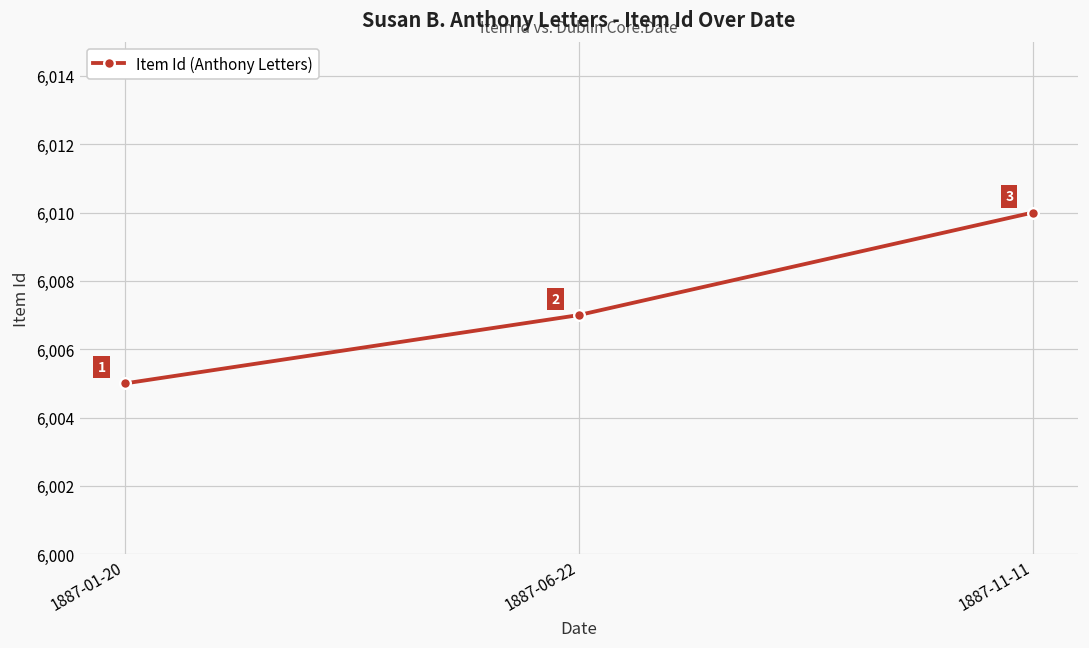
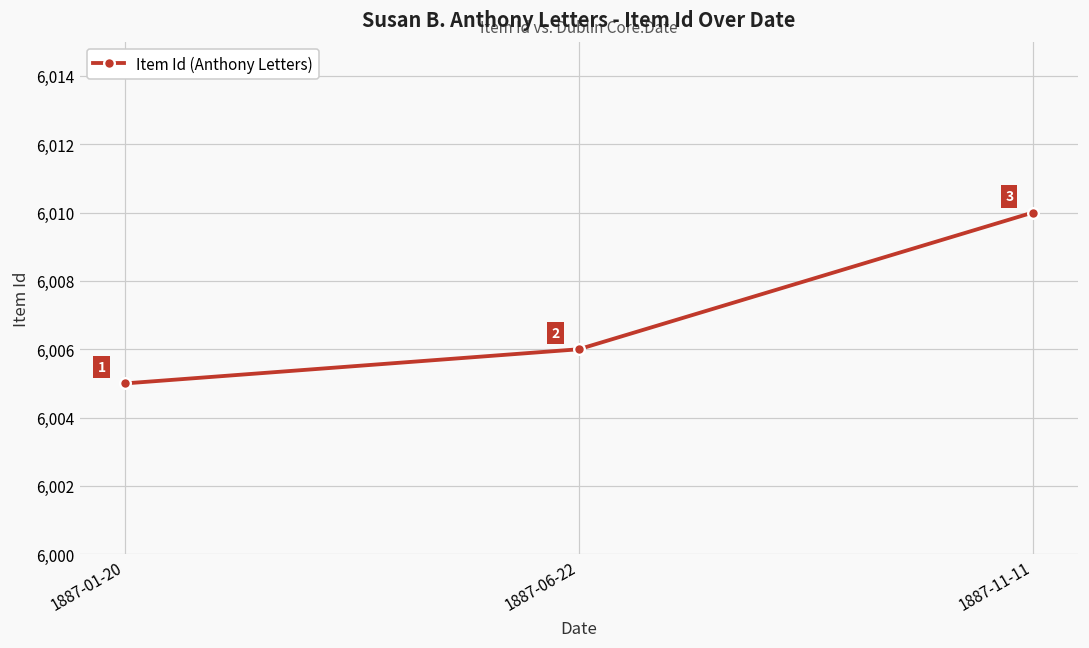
1887-06-22: 6,007 -> 6,006
